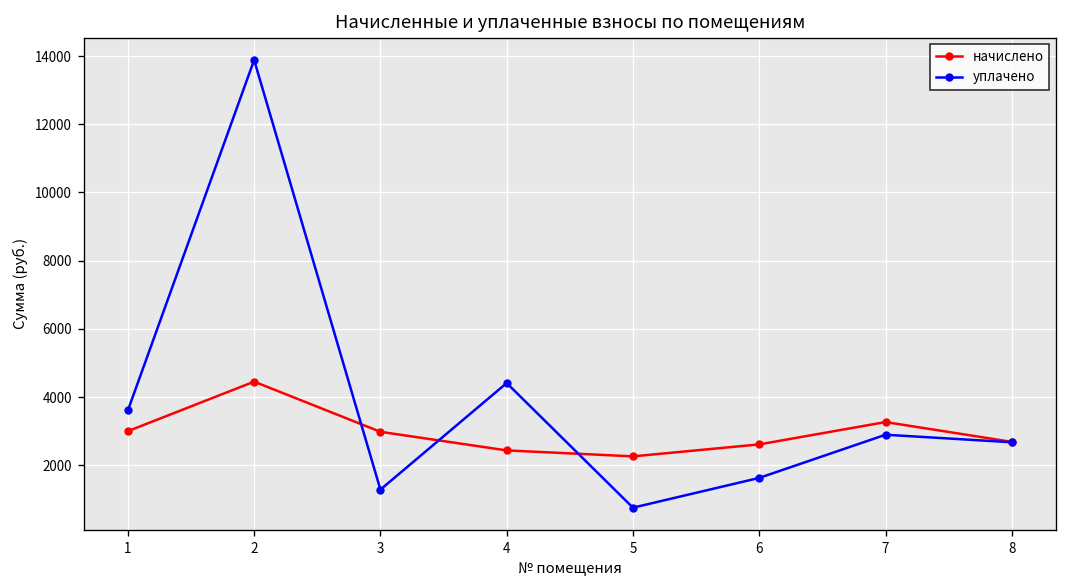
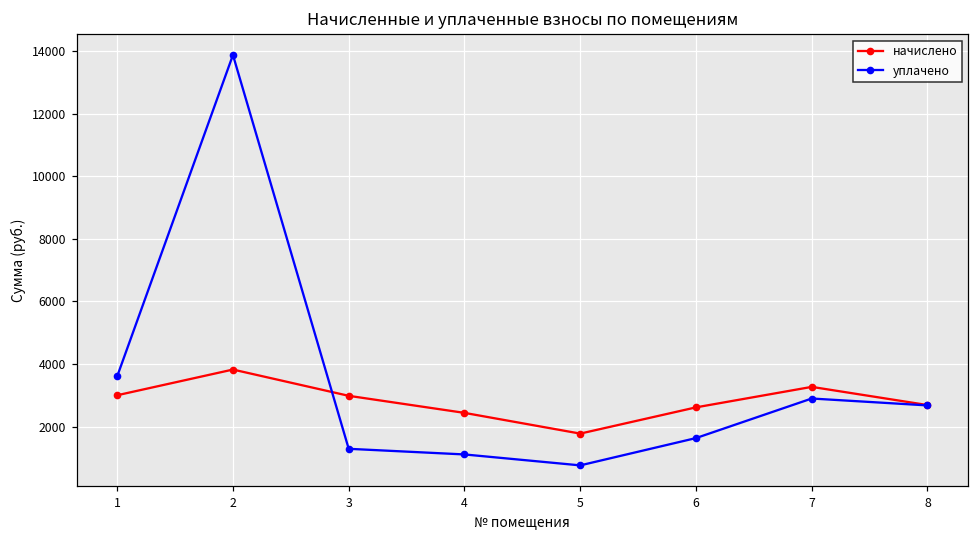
начислено, 2: 4500 -> 3800
уплачено, 4: 4400 -> 1100
начислено, 5: 2300 -> 1800
